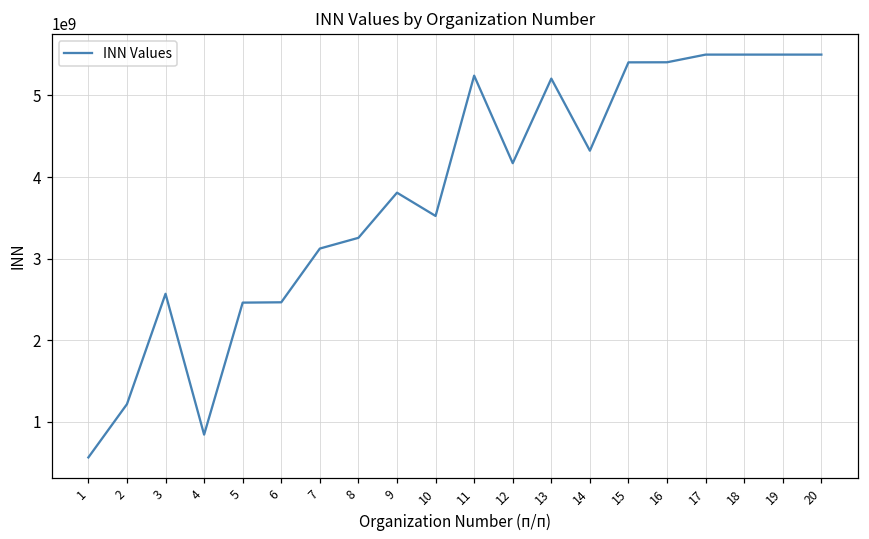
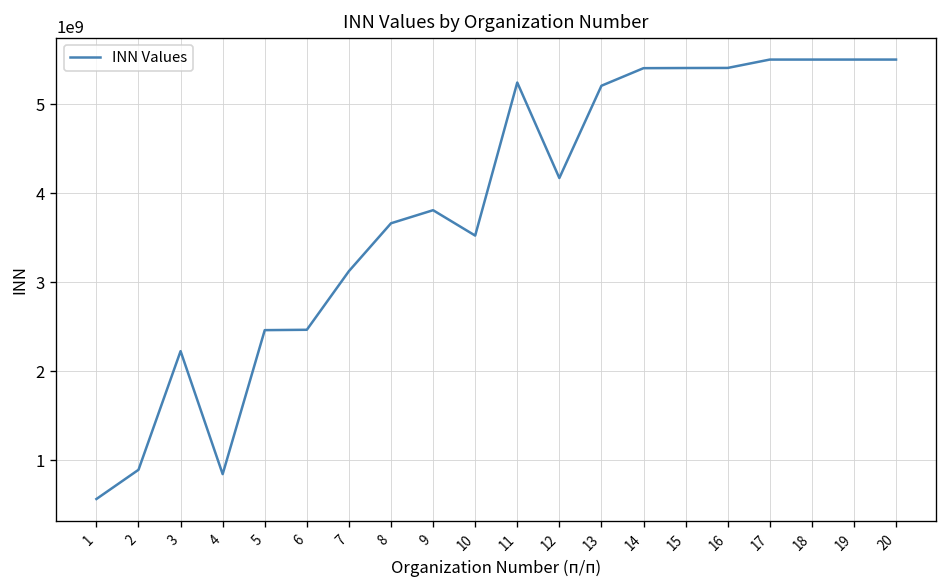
2: 1200000000 -> 900000000
3: 2600000000 -> 2200000000
8: 3300000000 -> 3700000000
14: 4300000000 -> 5400000000
